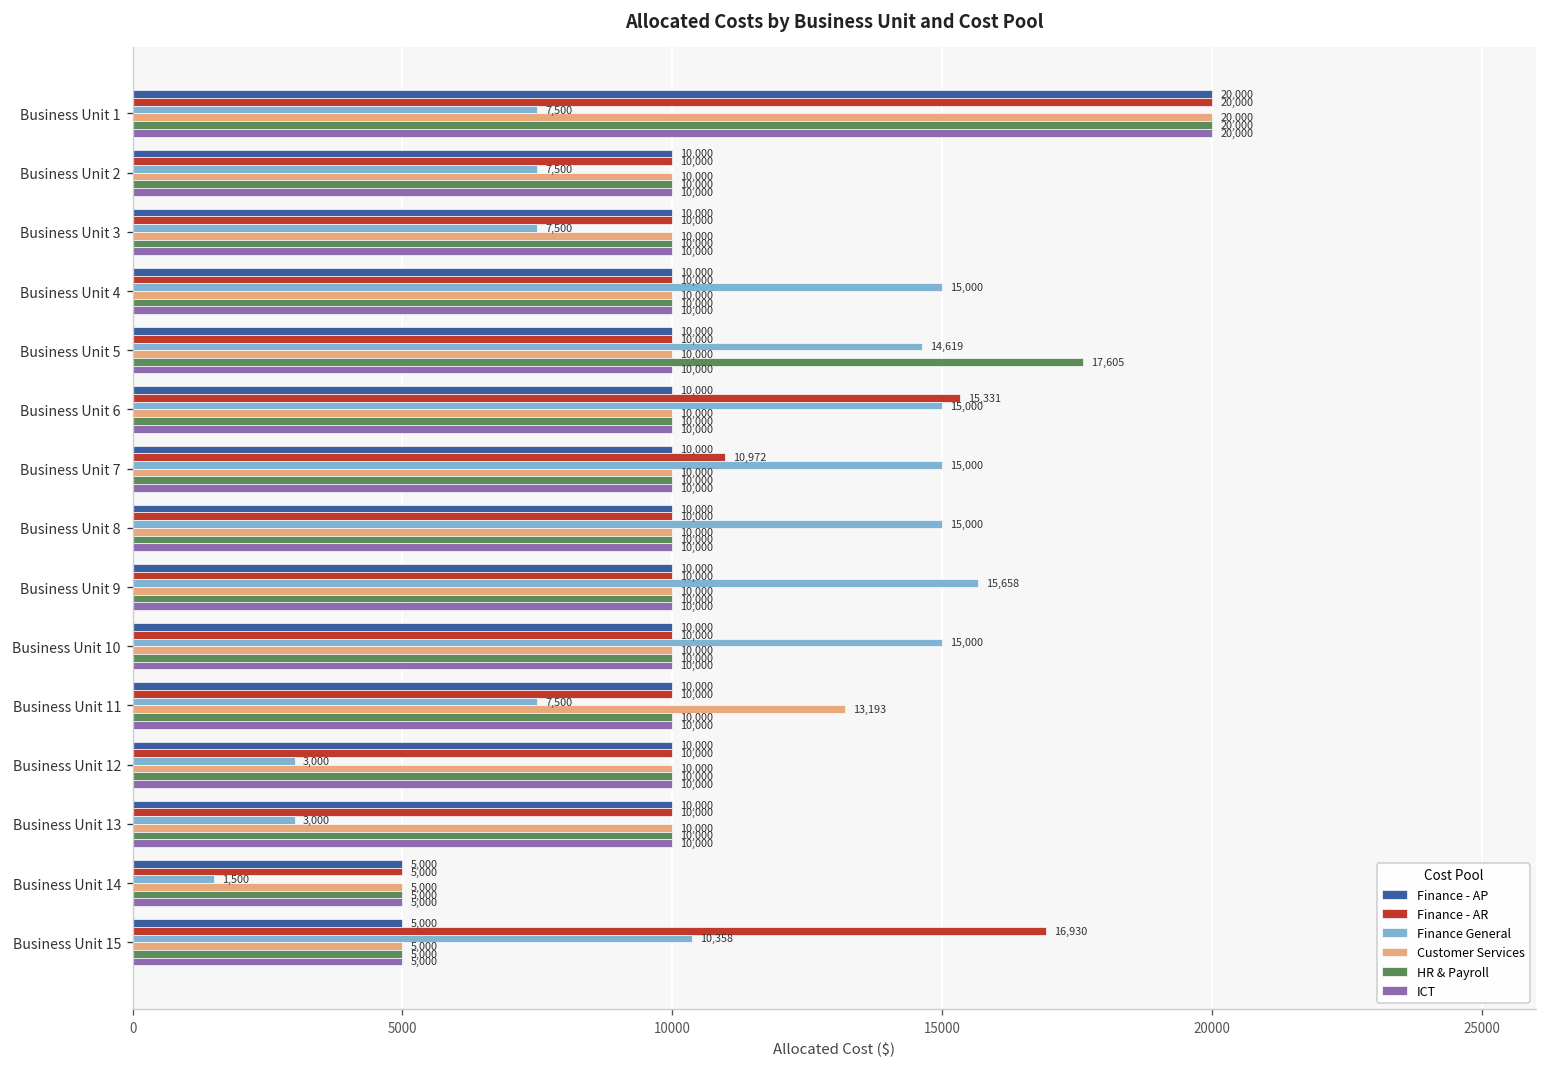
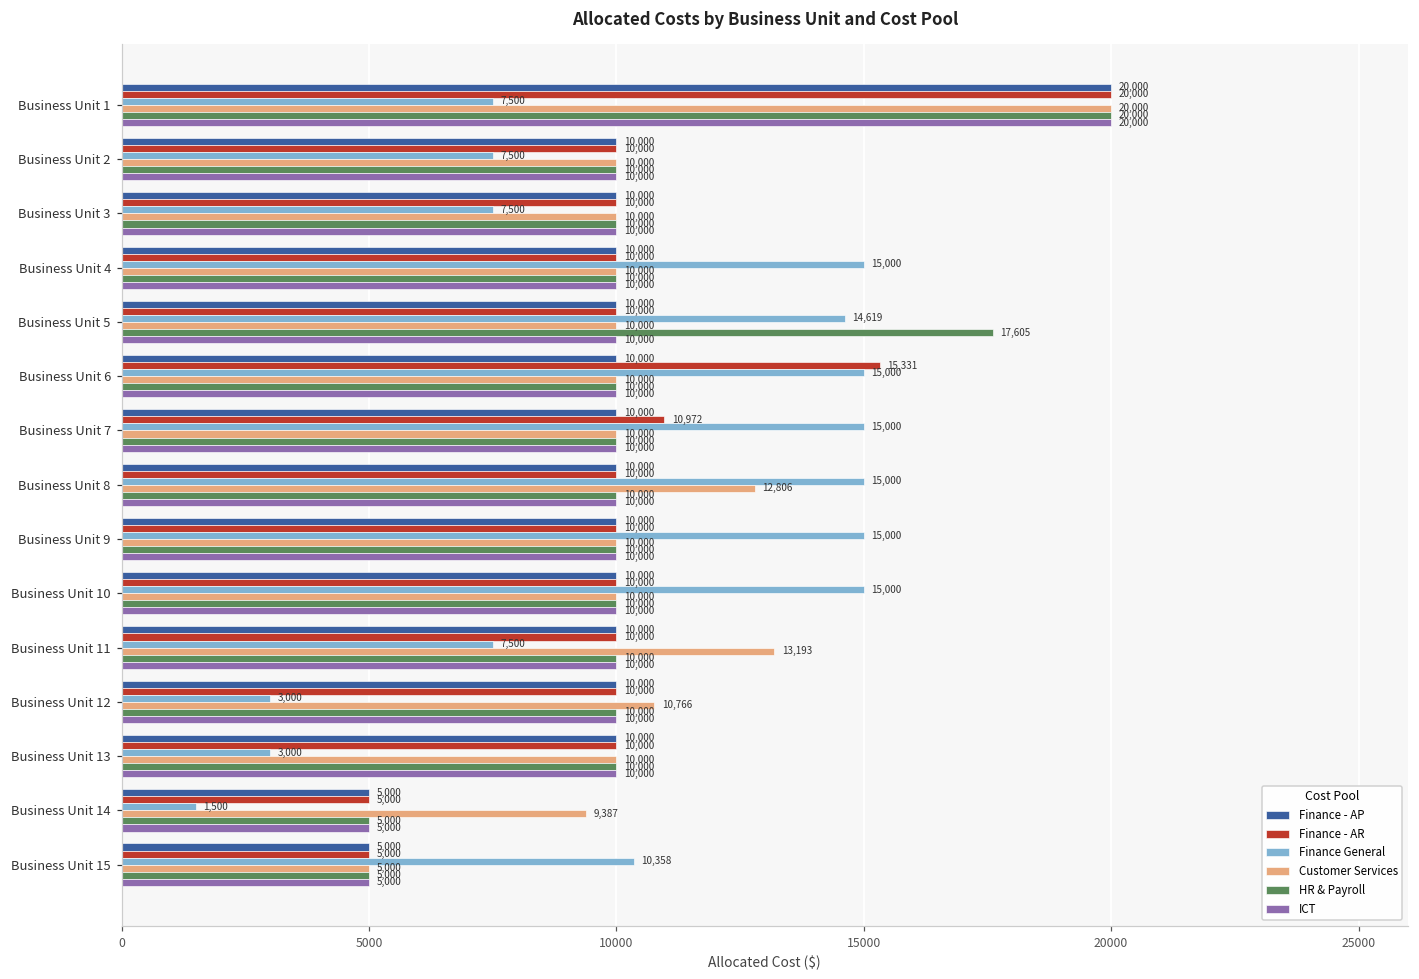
Customer Services, Business Unit 8: 10,000 -> 12,806
Finance General, Business Unit 9: 15,658 -> 15,000
Customer Services, Business Unit 12: 10,000 -> 10,766
Customer Services, Business Unit 14: 5,000 -> 9,387
Finance - AR, Business Unit 15: 16,930 -> 5,000
